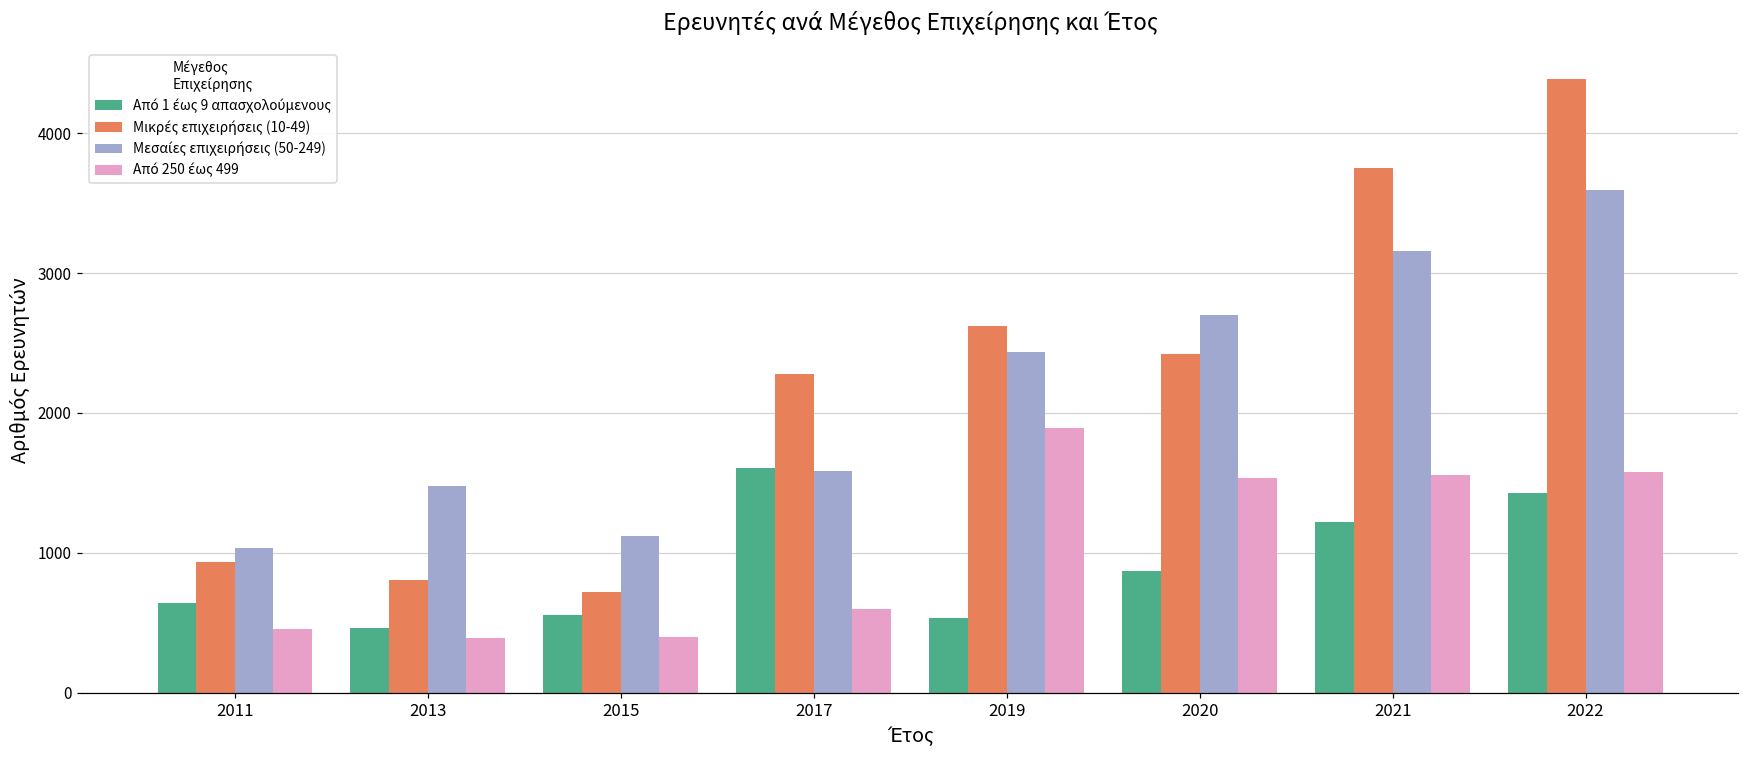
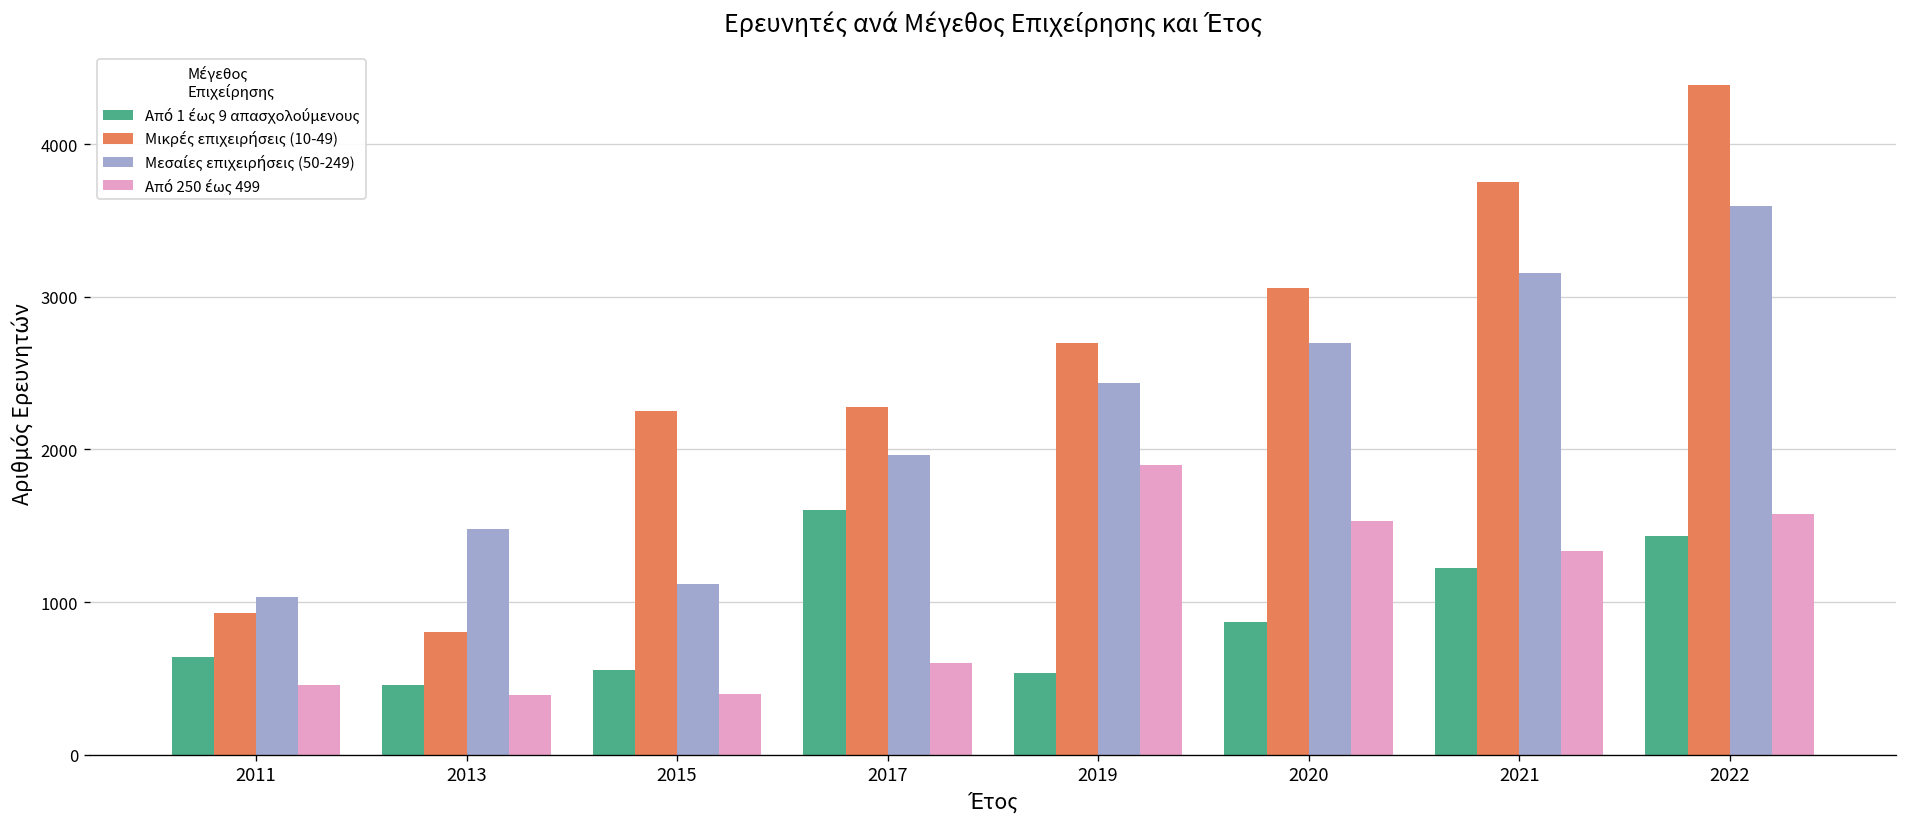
Μικρές επιχειρήσεις (10-49), 2015: 720 -> 2250
Μεσαίες επιχειρήσεις (50-249), 2017: 1590 -> 1970
Μικρές επιχειρήσεις (10-49), 2019: 2620 -> 2700
Μικρές επιχειρήσεις (10-49), 2020: 2420 -> 3060
Από 250 έως 499, 2021: 1560 -> 1340
